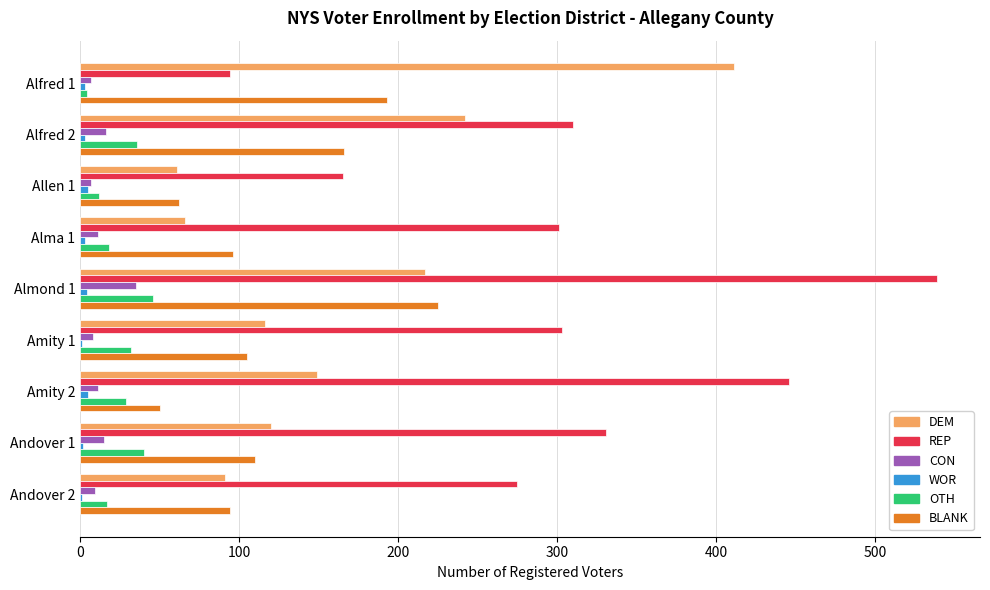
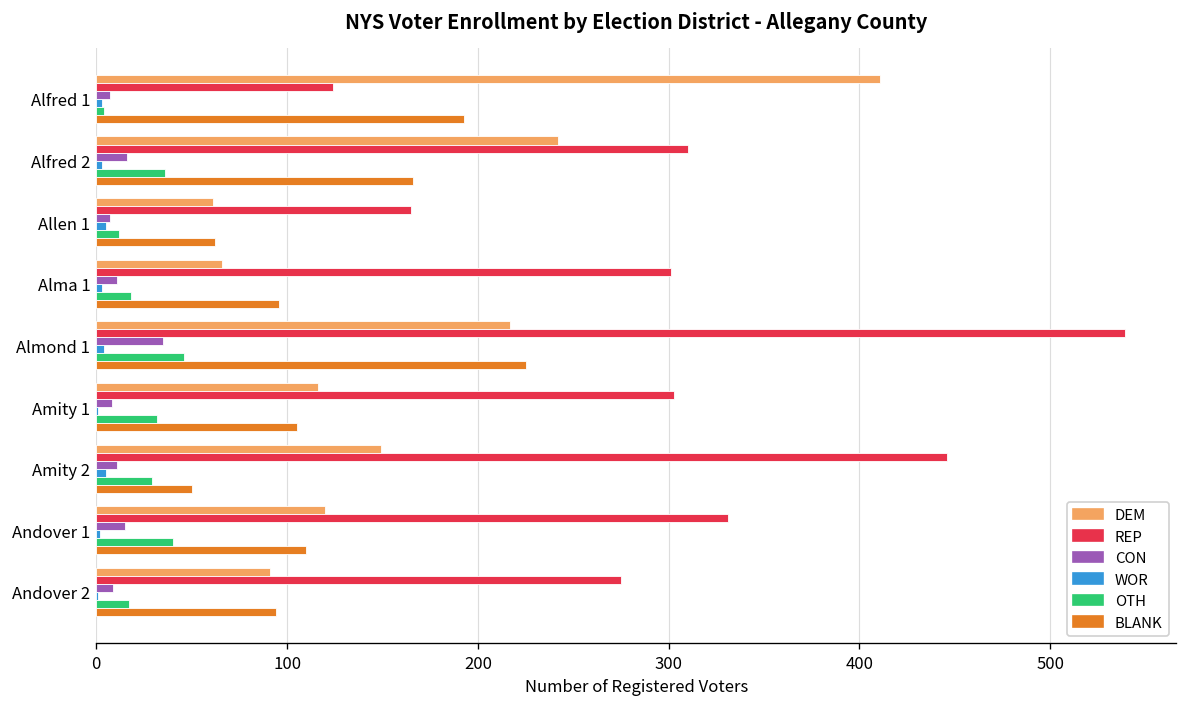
REP, Alfred 1: 94 -> 124
